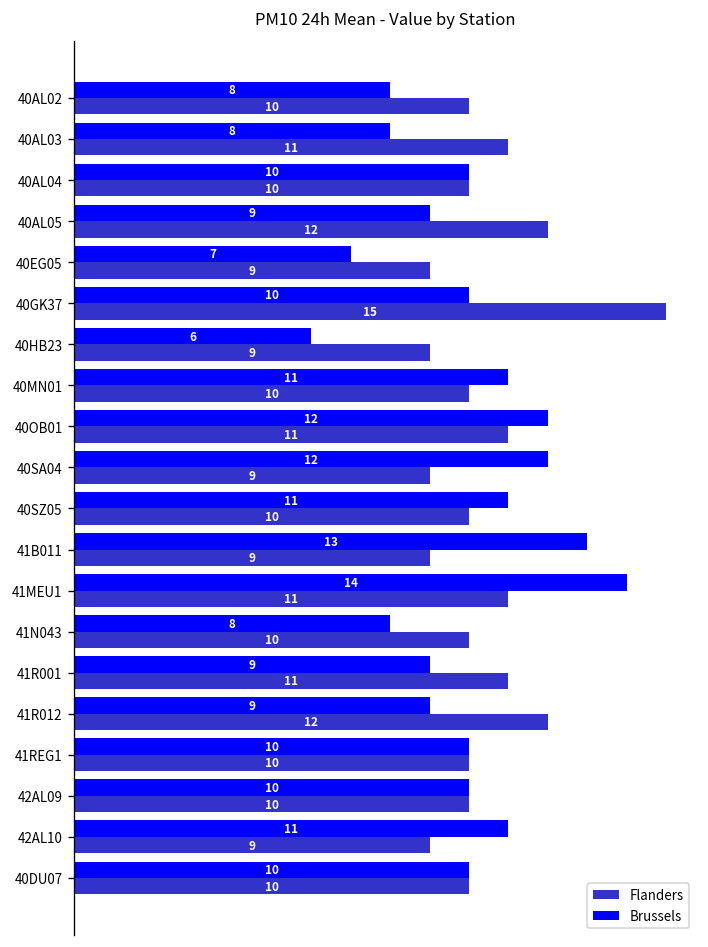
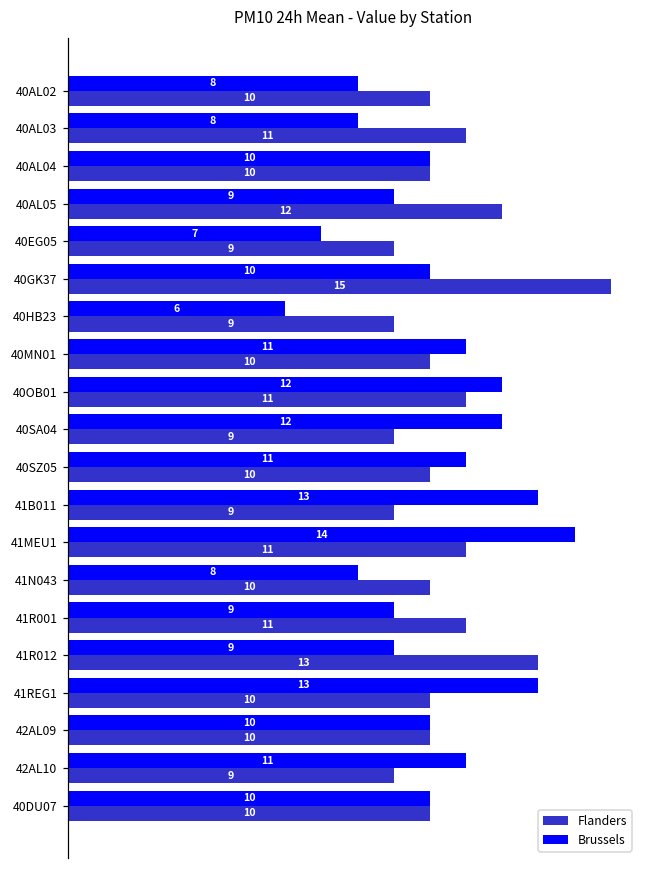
Flanders, 41R012: 12 -> 13
Brussels, 41REG1: 10 -> 13
